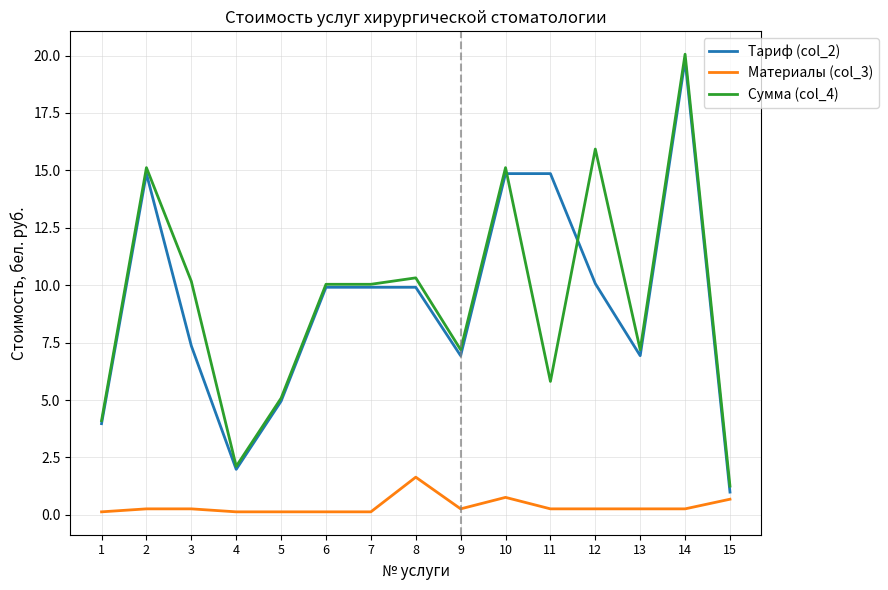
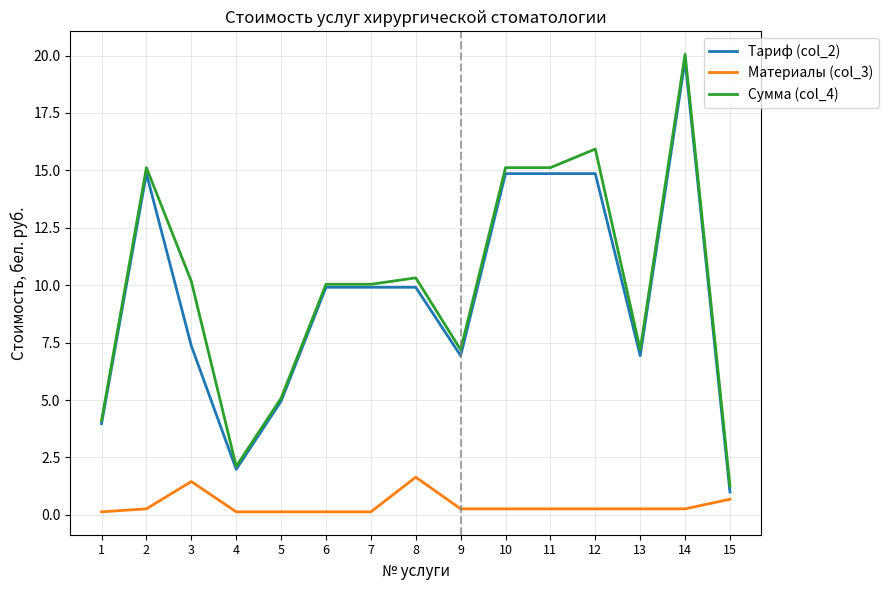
Материалы (col_3), 3: 0.3 -> 1.5
Материалы (col_3), 10: 0.8 -> 0.3
Сумма (col_4), 11: 5.8 -> 15.1
Тариф (col_2), 12: 10.1 -> 14.9
